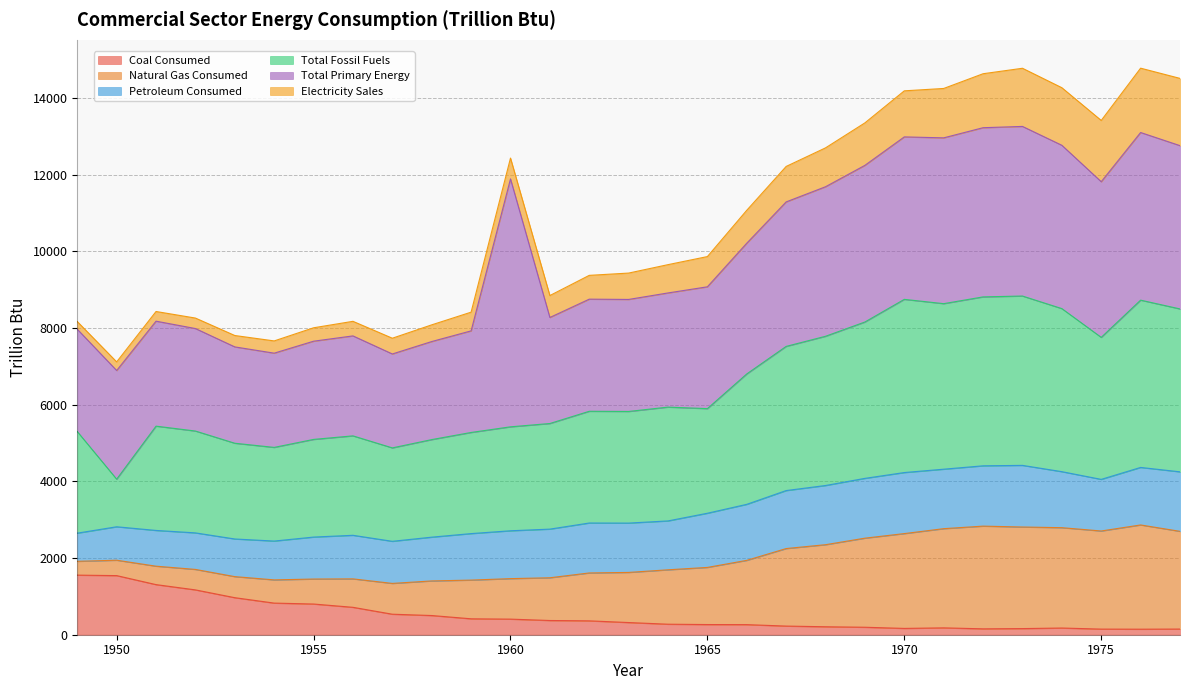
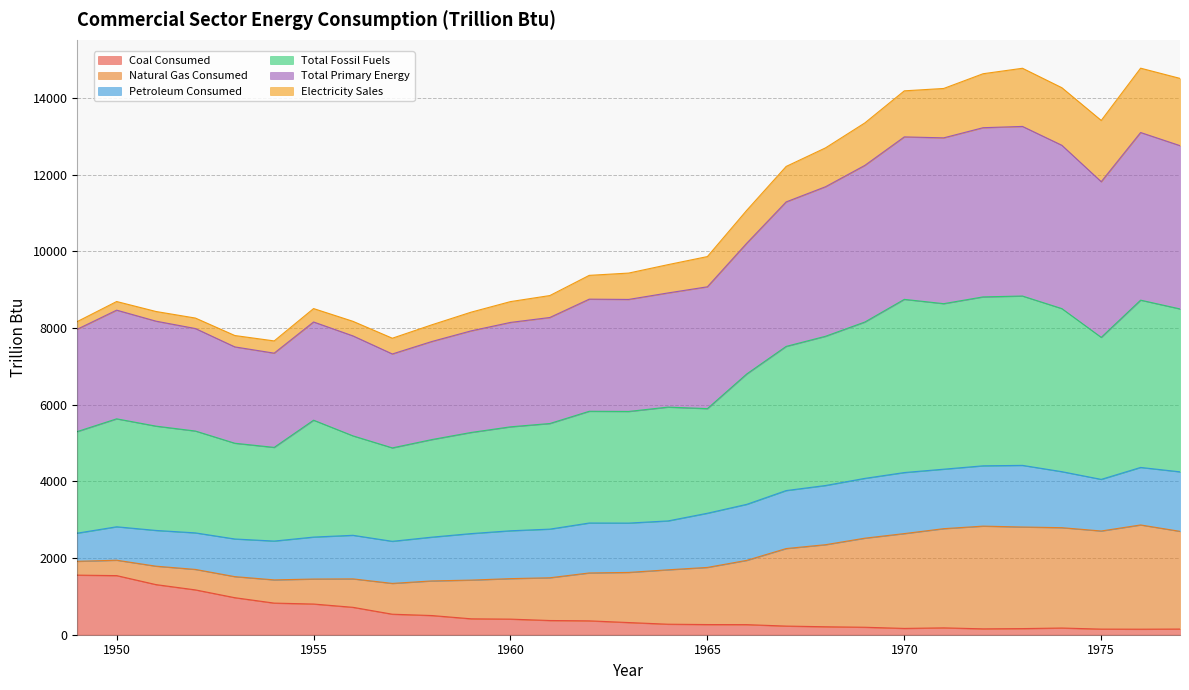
Total Fossil Fuels, 1950: 1200 -> 2800
Total Fossil Fuels, 1955: 2500 -> 3000
Total Primary Energy, 1960: 6500 -> 2700
